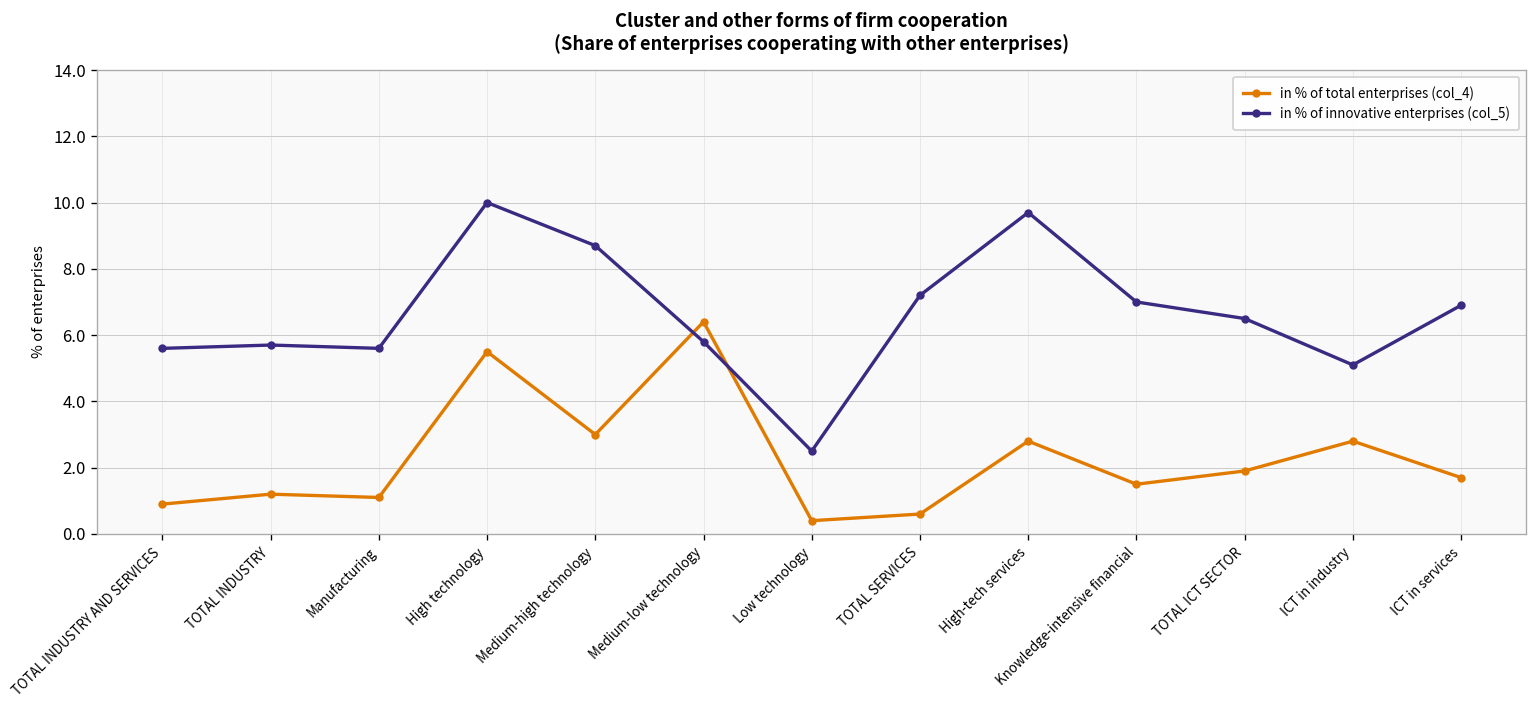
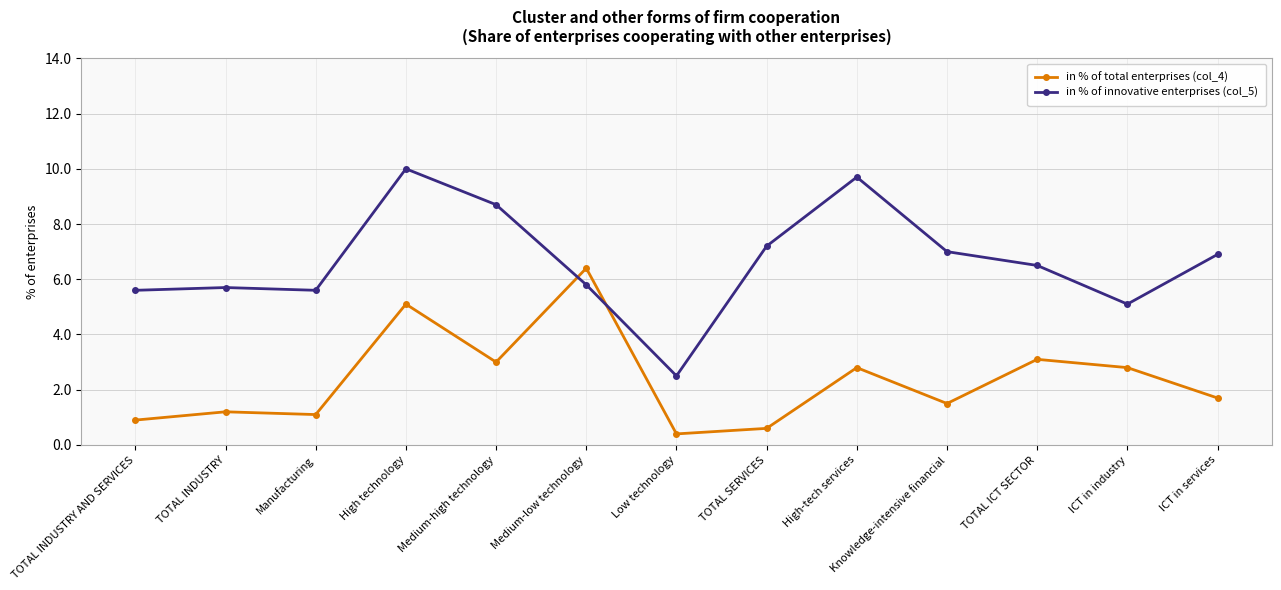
in % of total enterprises (col_4), High technology: 5.5 -> 5.1
in % of total enterprises (col_4), TOTAL ICT SECTOR: 1.9 -> 3.1
